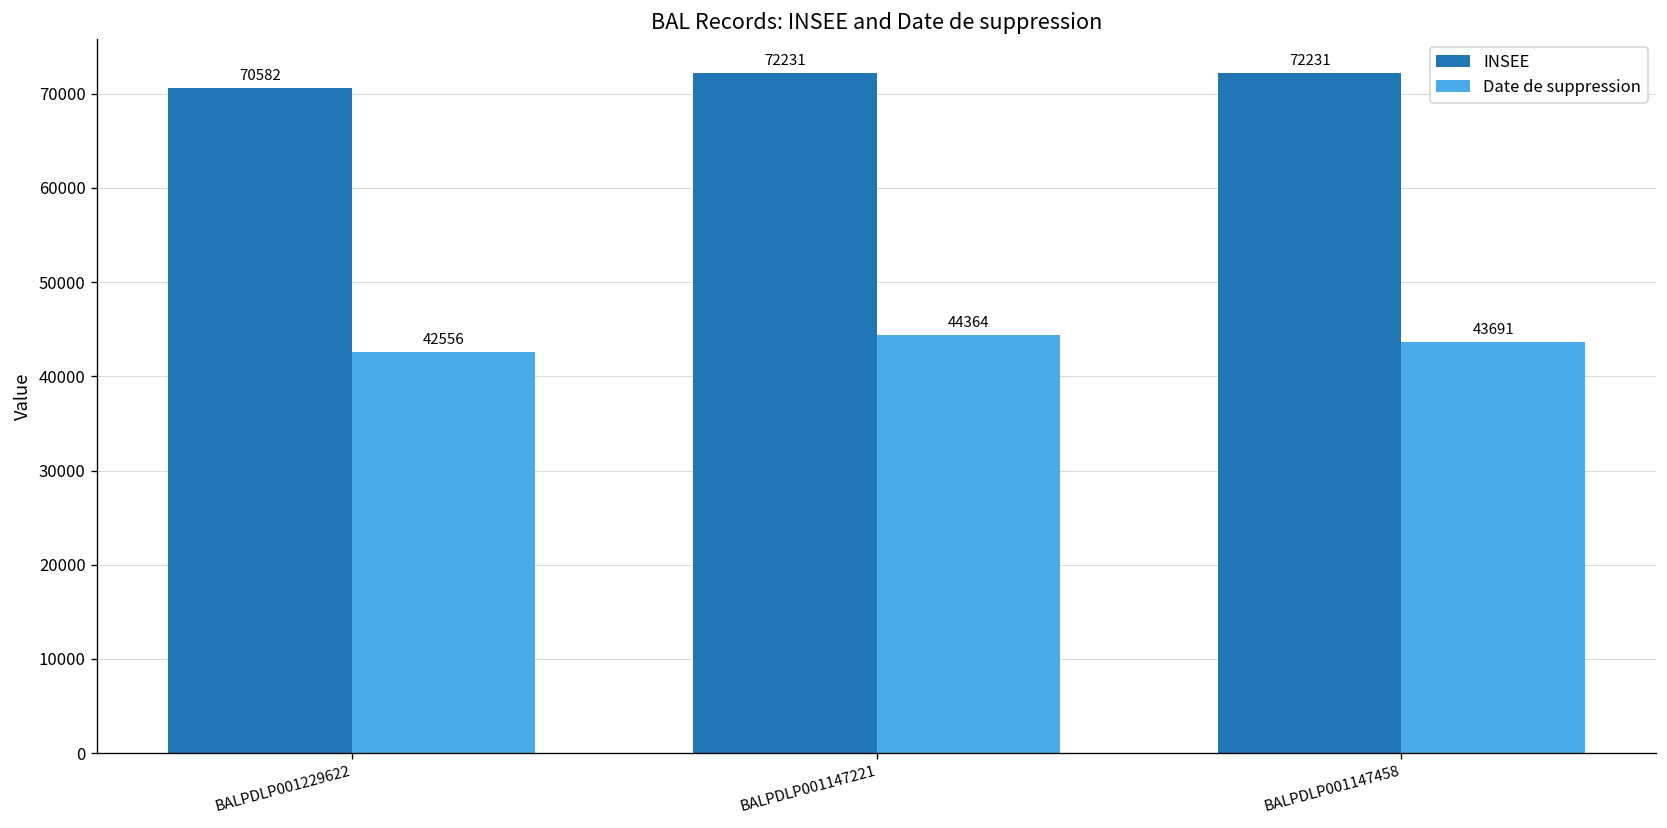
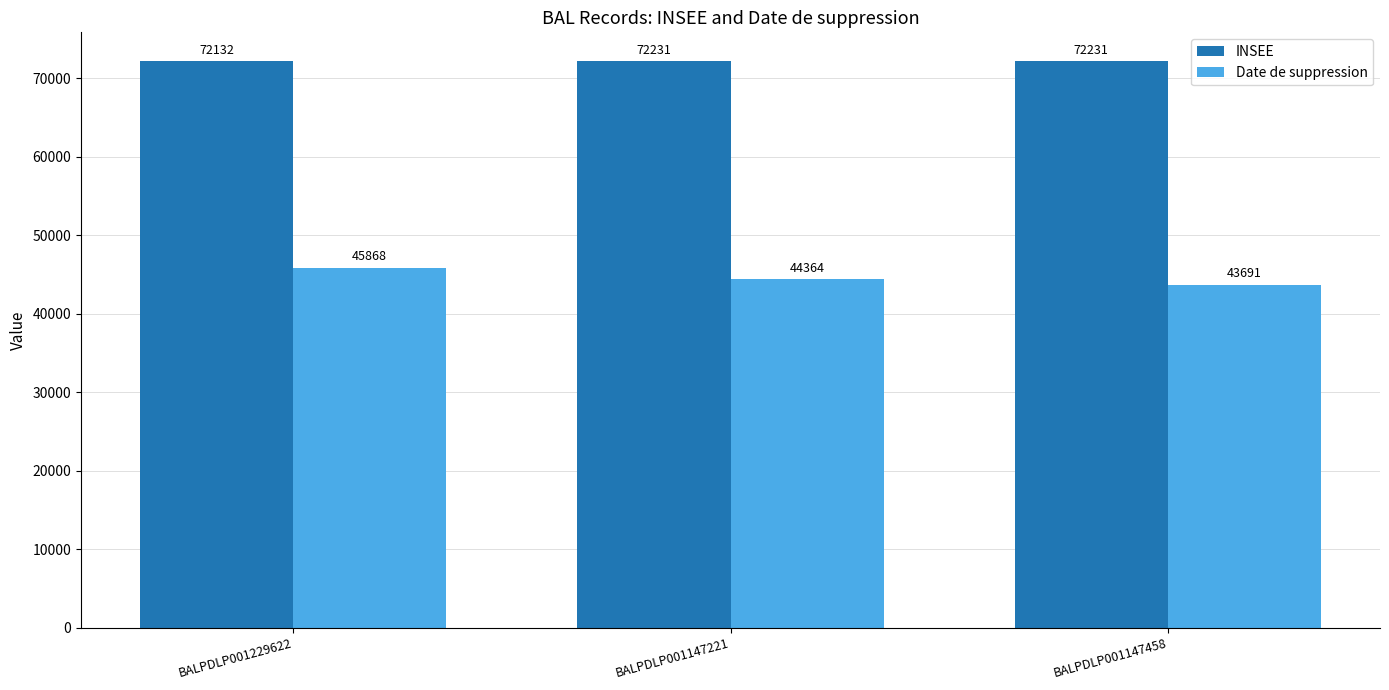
INSEE, BALPDLP001229622: 70582 -> 72132
Date de suppression, BALPDLP001229622: 42556 -> 45868
